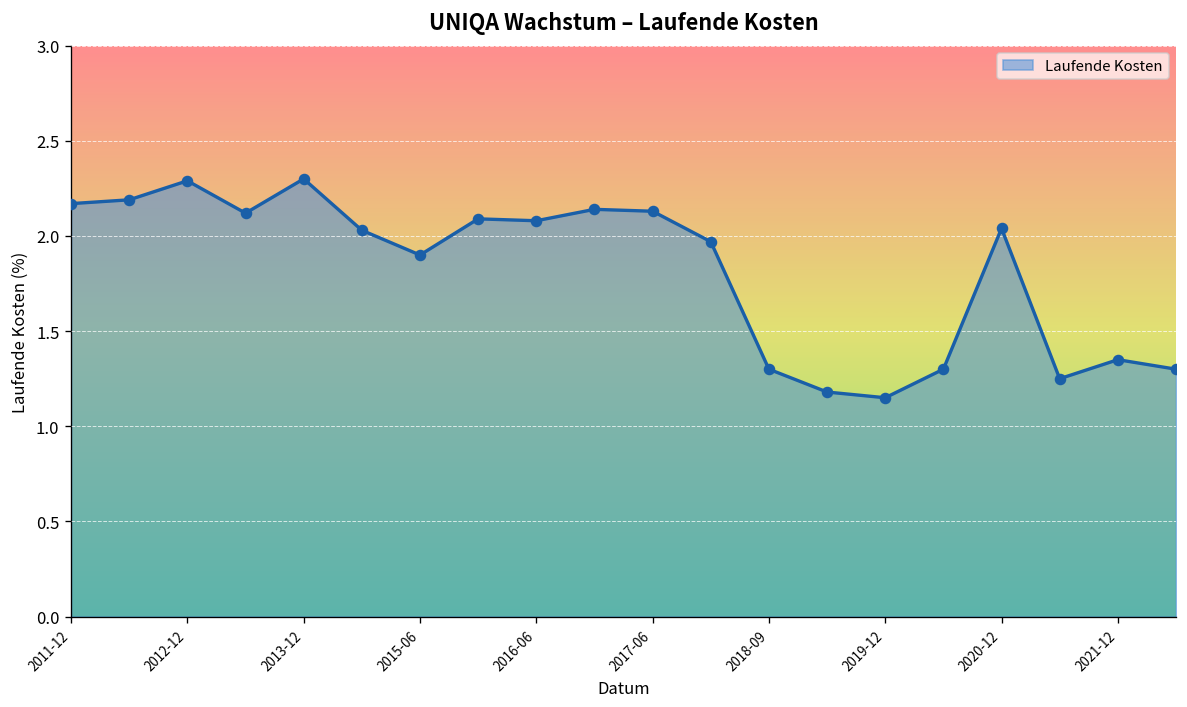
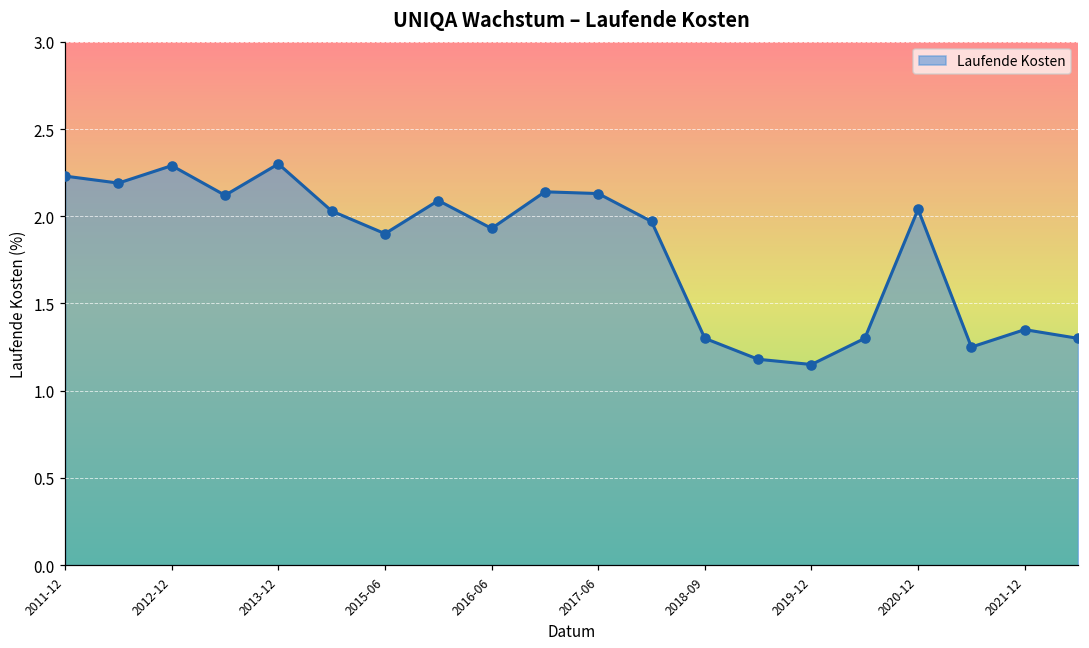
2011-12: 2.17 -> 2.23
2016-06: 2.08 -> 1.93
